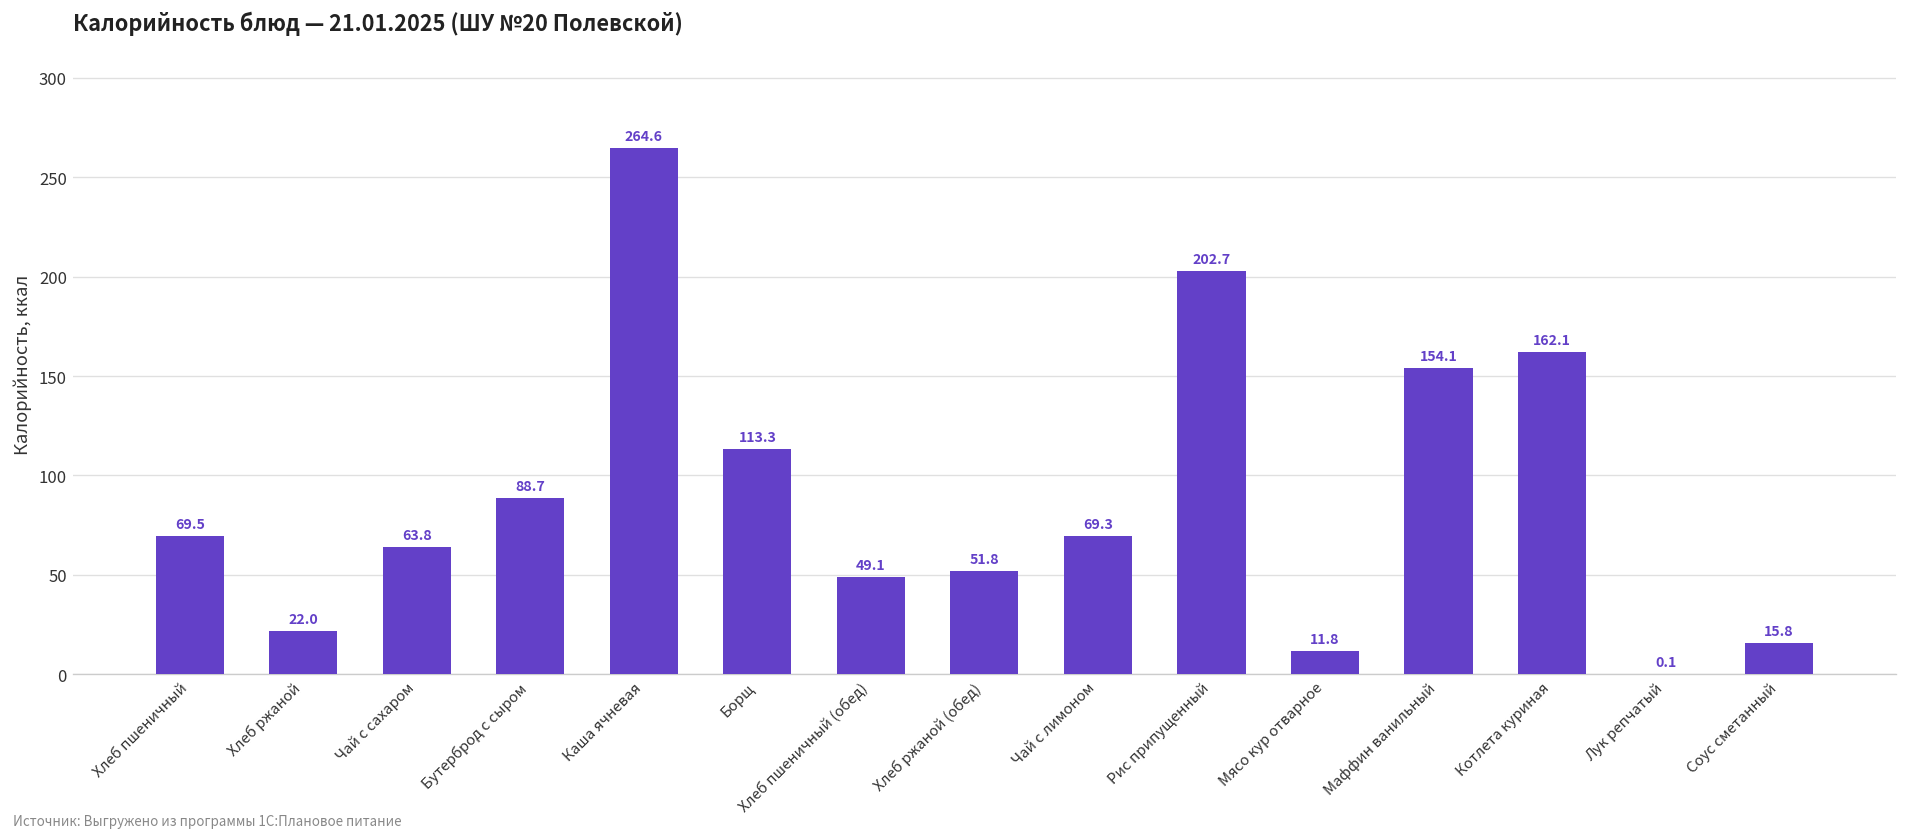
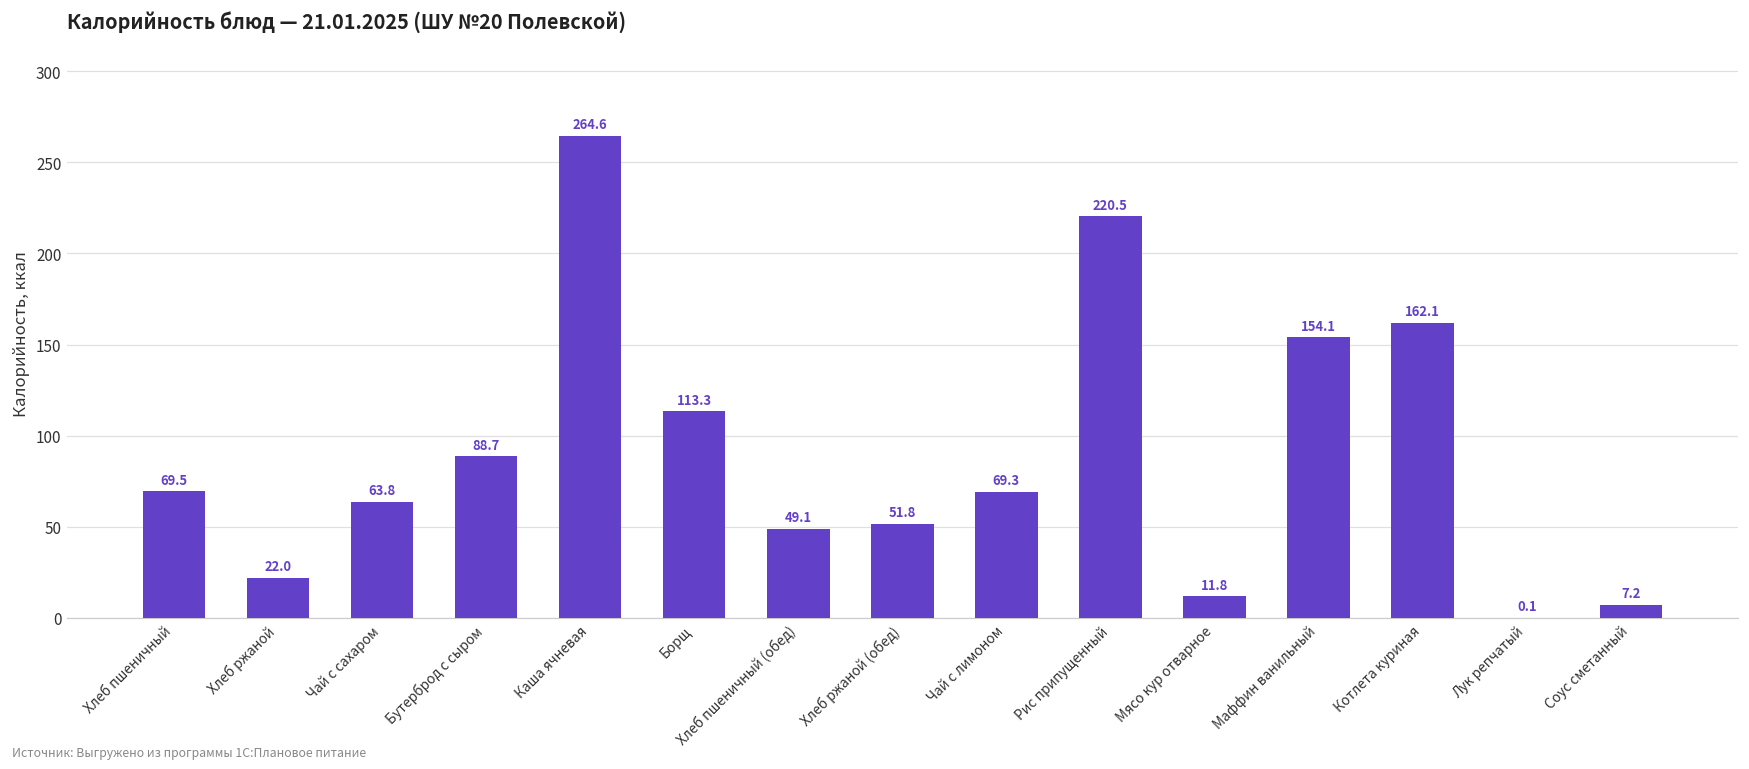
Рис припущенный: 202.7 -> 220.5
Соус сметанный: 15.8 -> 7.2
